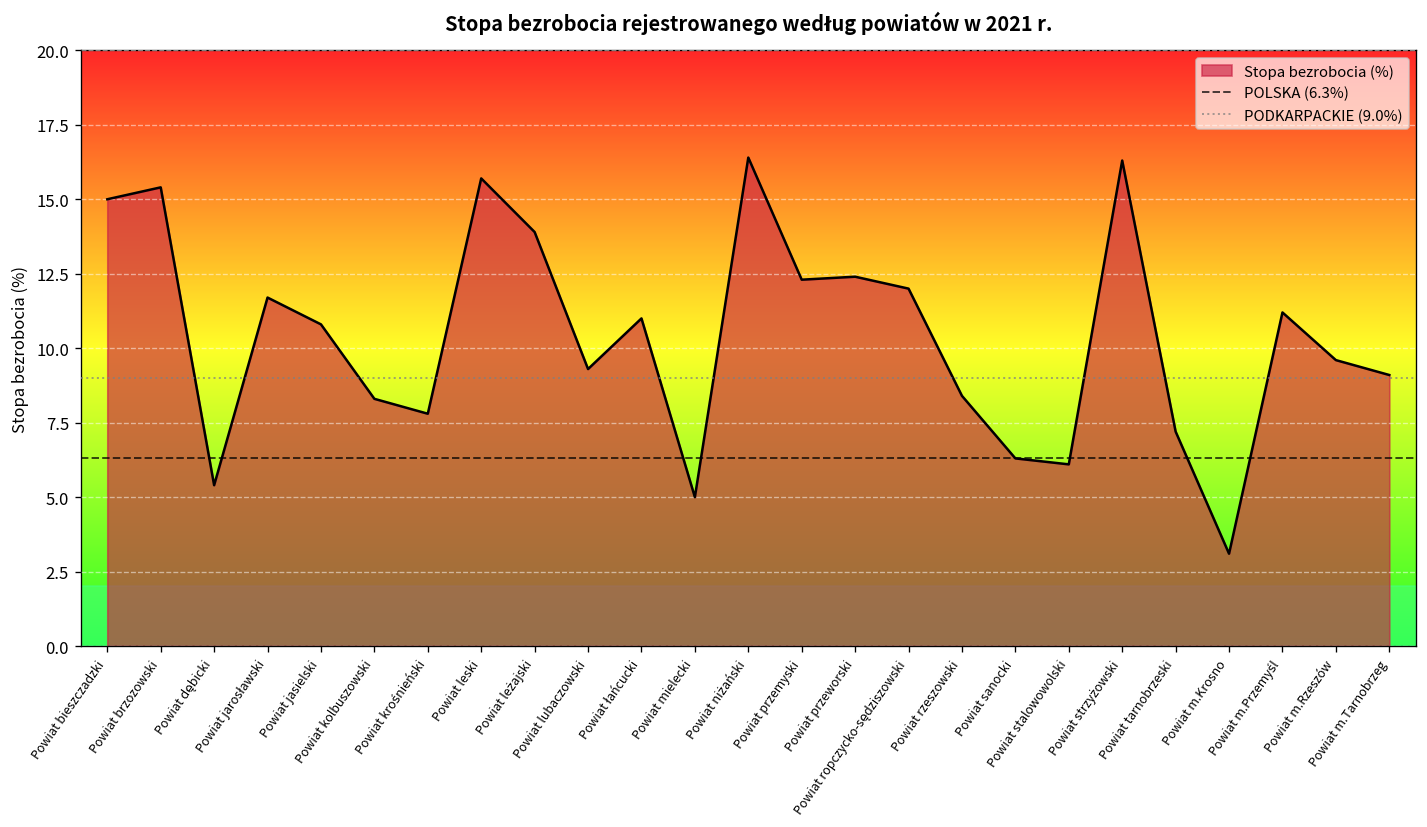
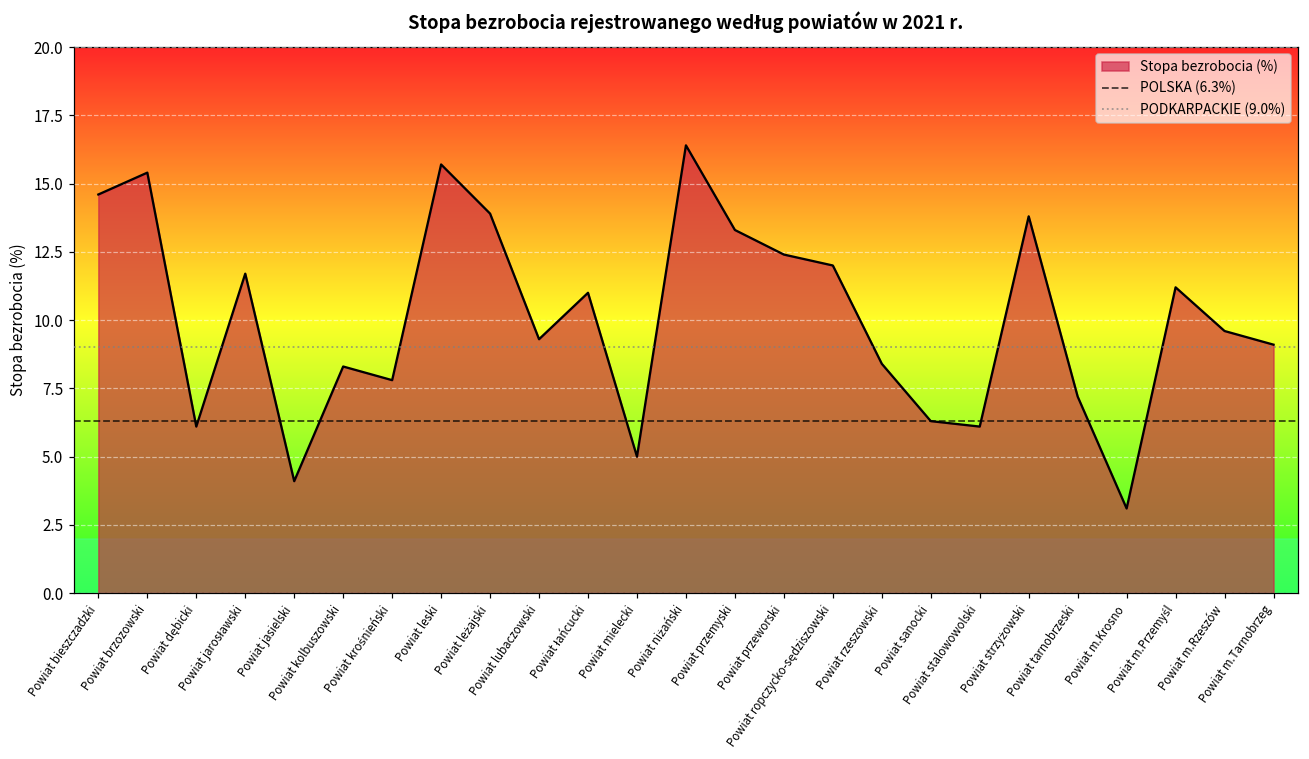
Powiat bieszczadzki: 15.0 -> 14.6
Powiat dębicki: 5.4 -> 6.1
Powiat jasielski: 10.8 -> 4.1
Powiat przemyski: 12.3 -> 13.3
Powiat strzyżowski: 16.3 -> 13.8
